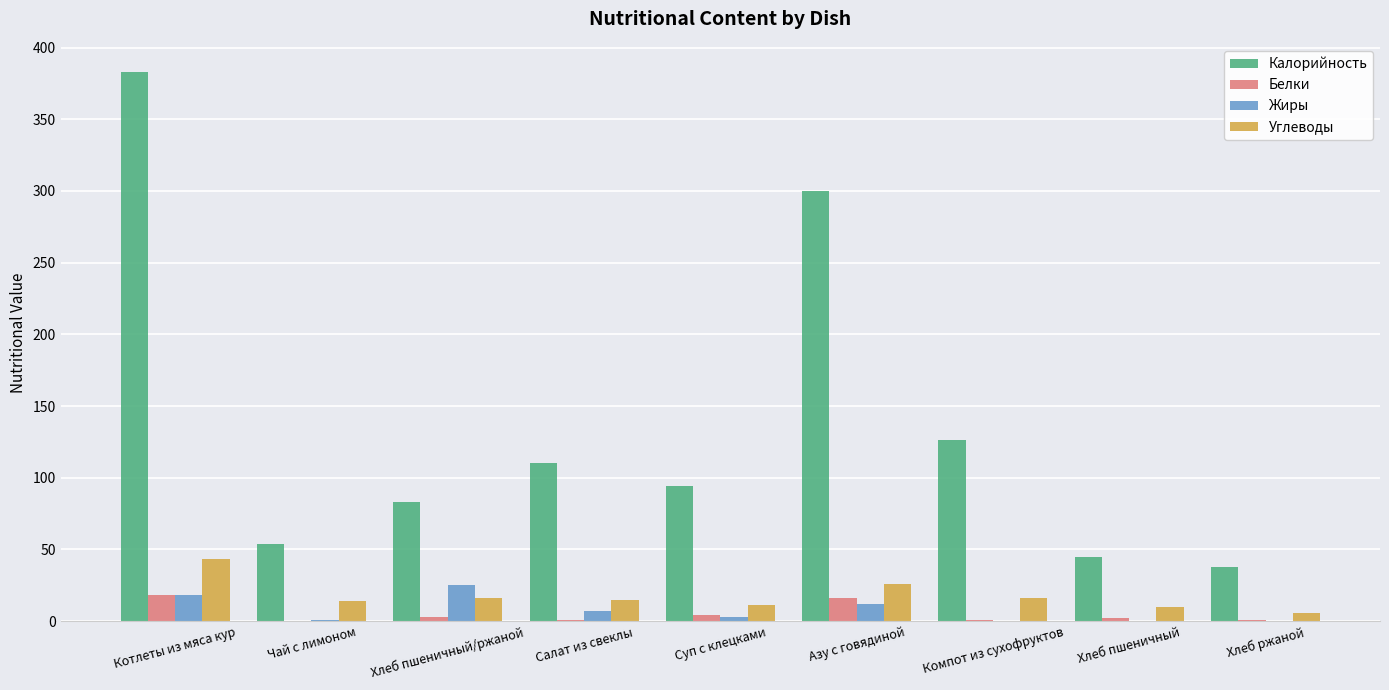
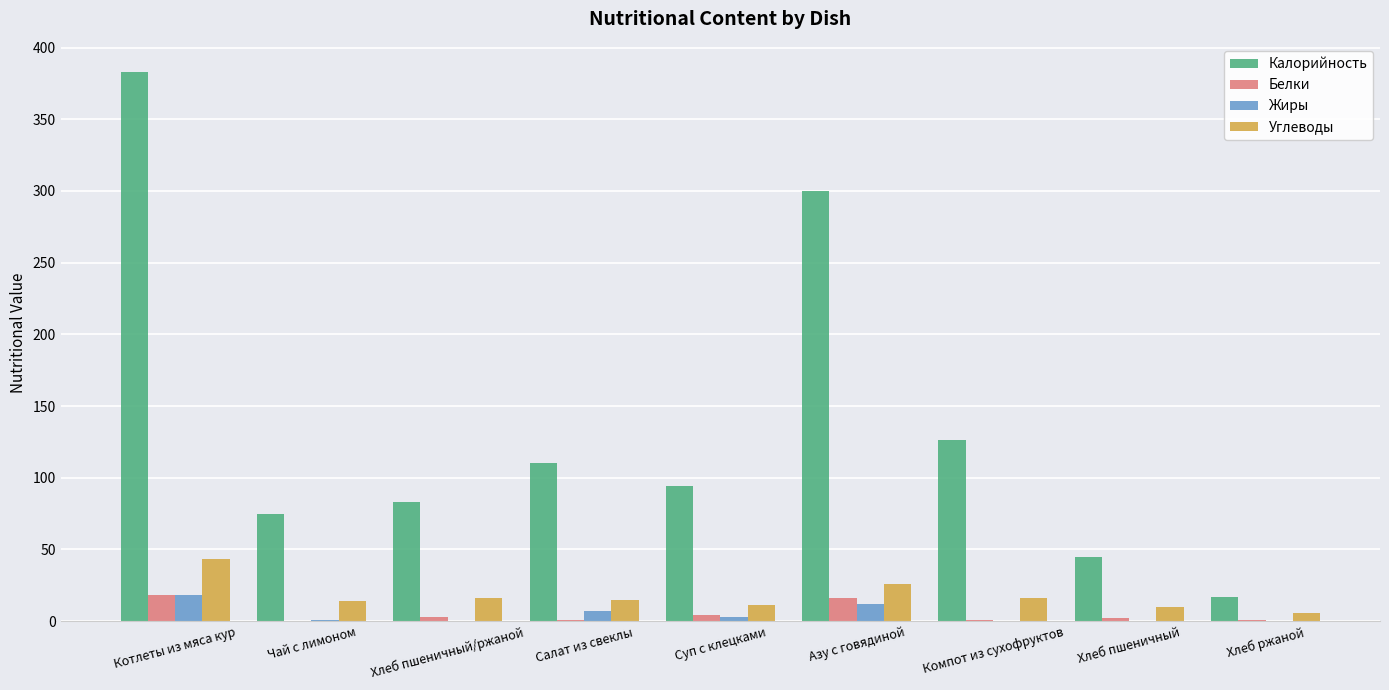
Калорийность, Чай с лимоном: 54 -> 75
Жиры, Хлеб пшеничный/ржаной: 25 -> 0
Калорийность, Хлеб ржаной: 38 -> 17
